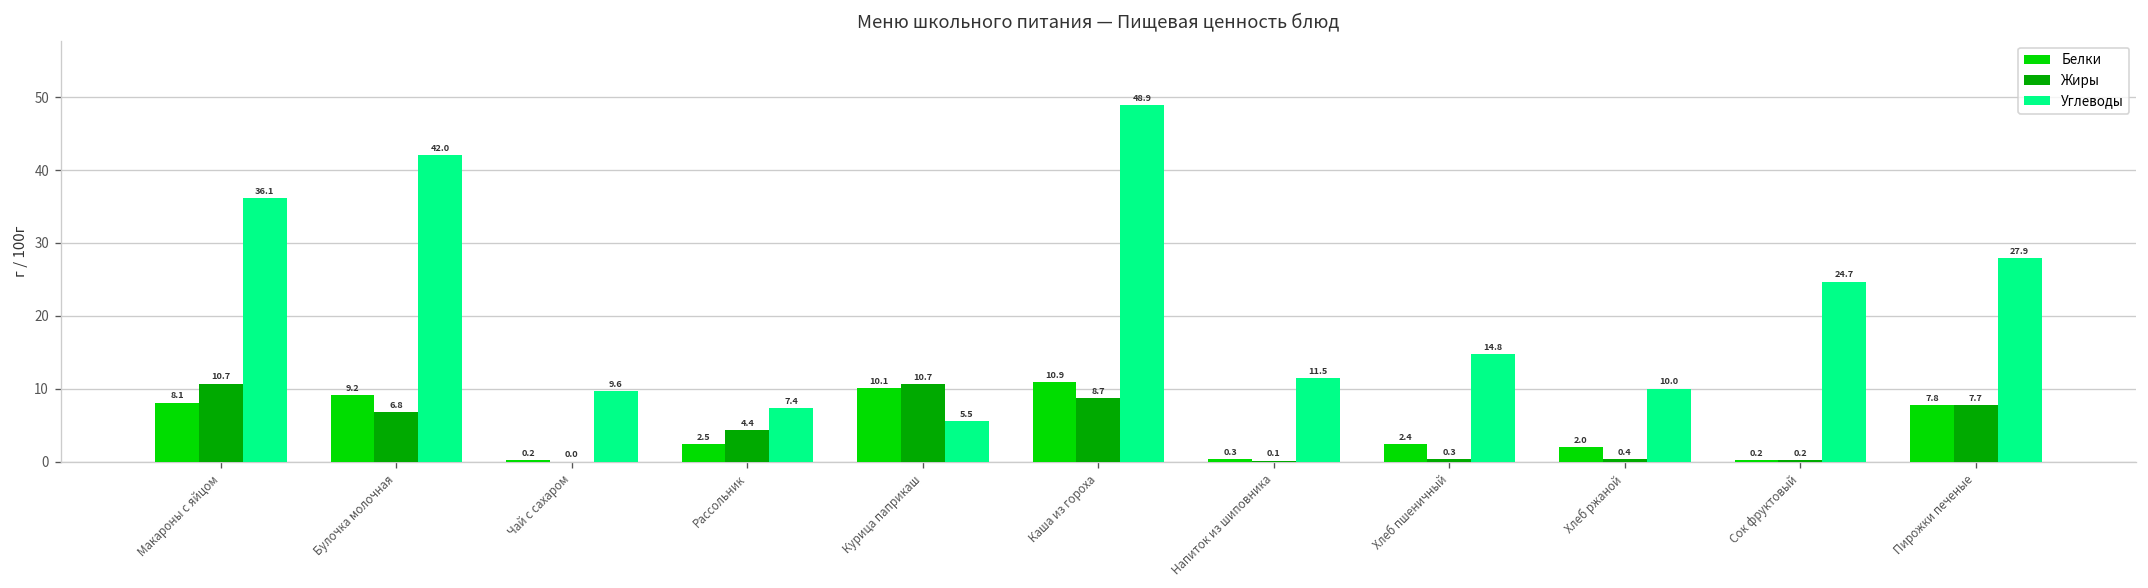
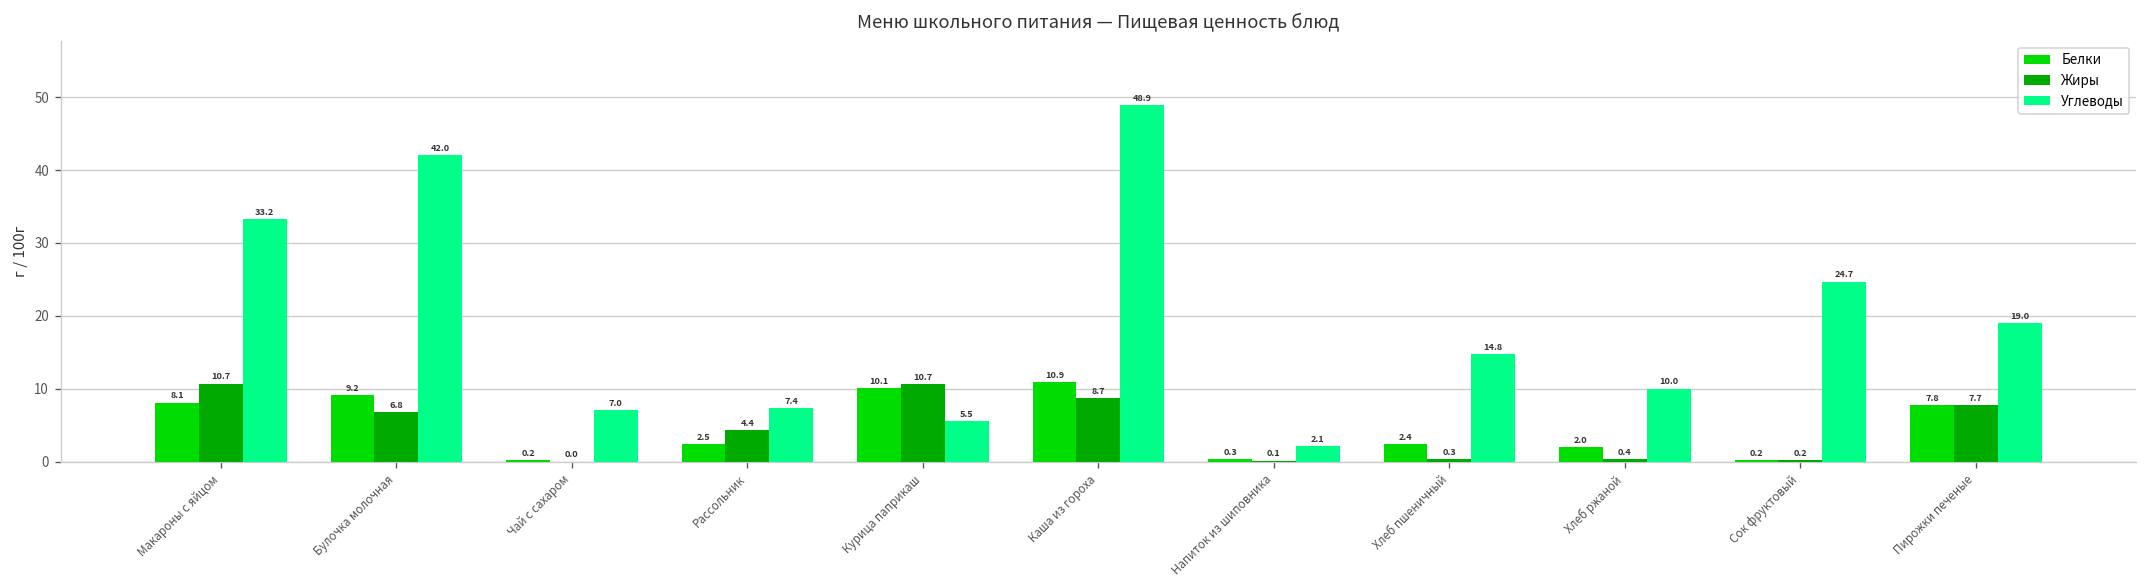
Углеводы, Макароны с яйцом: 36.1 -> 33.2
Углеводы, Чай с сахаром: 9.6 -> 7.0
Углеводы, Напиток из шиповника: 11.5 -> 2.1
Углеводы, Пирожки печеные: 27.9 -> 19.0
